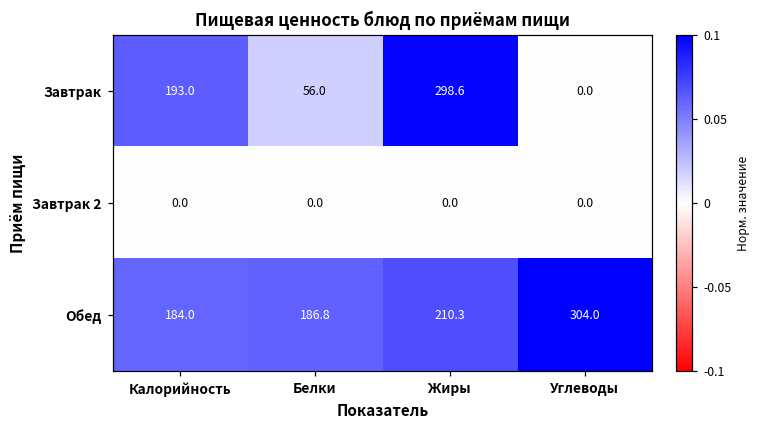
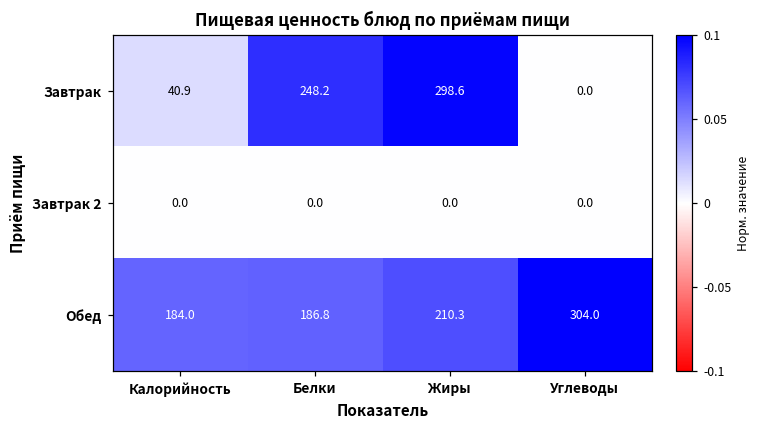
Завтрак, Калорийность: 193.0 -> 40.9
Завтрак, Белки: 56.0 -> 248.2
